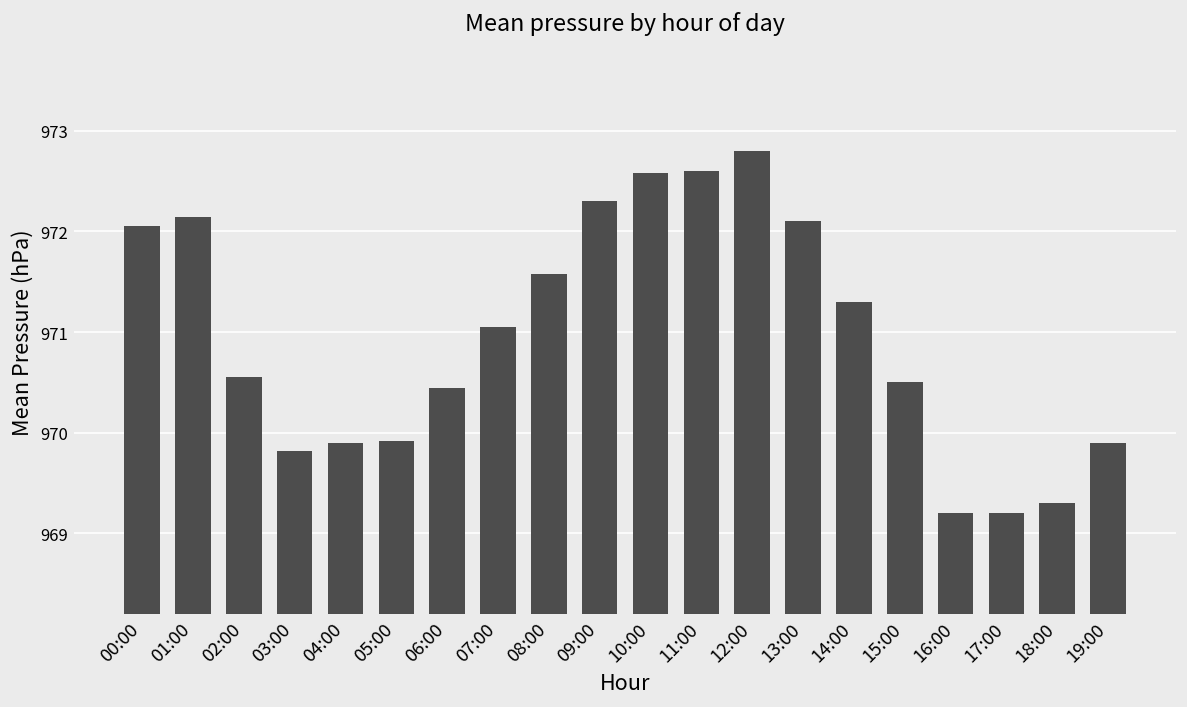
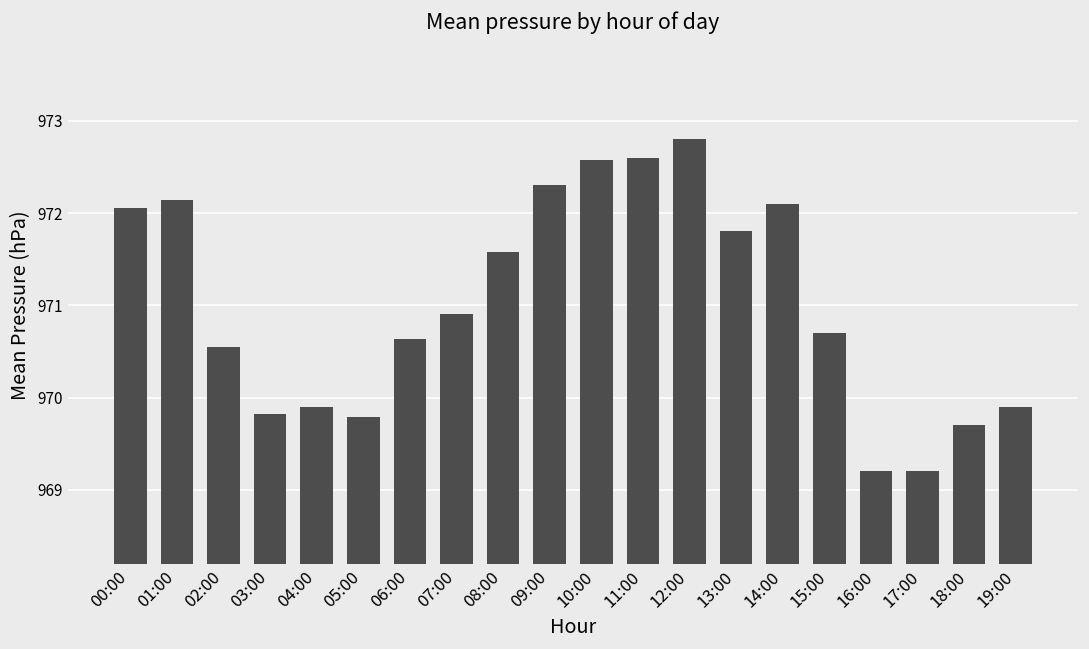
05:00: 969.9 -> 969.8
06:00: 970.4 -> 970.6
07:00: 971.1 -> 970.9
13:00: 972.1 -> 971.8
14:00: 971.3 -> 972.1
15:00: 970.5 -> 970.7
18:00: 969.3 -> 969.7
